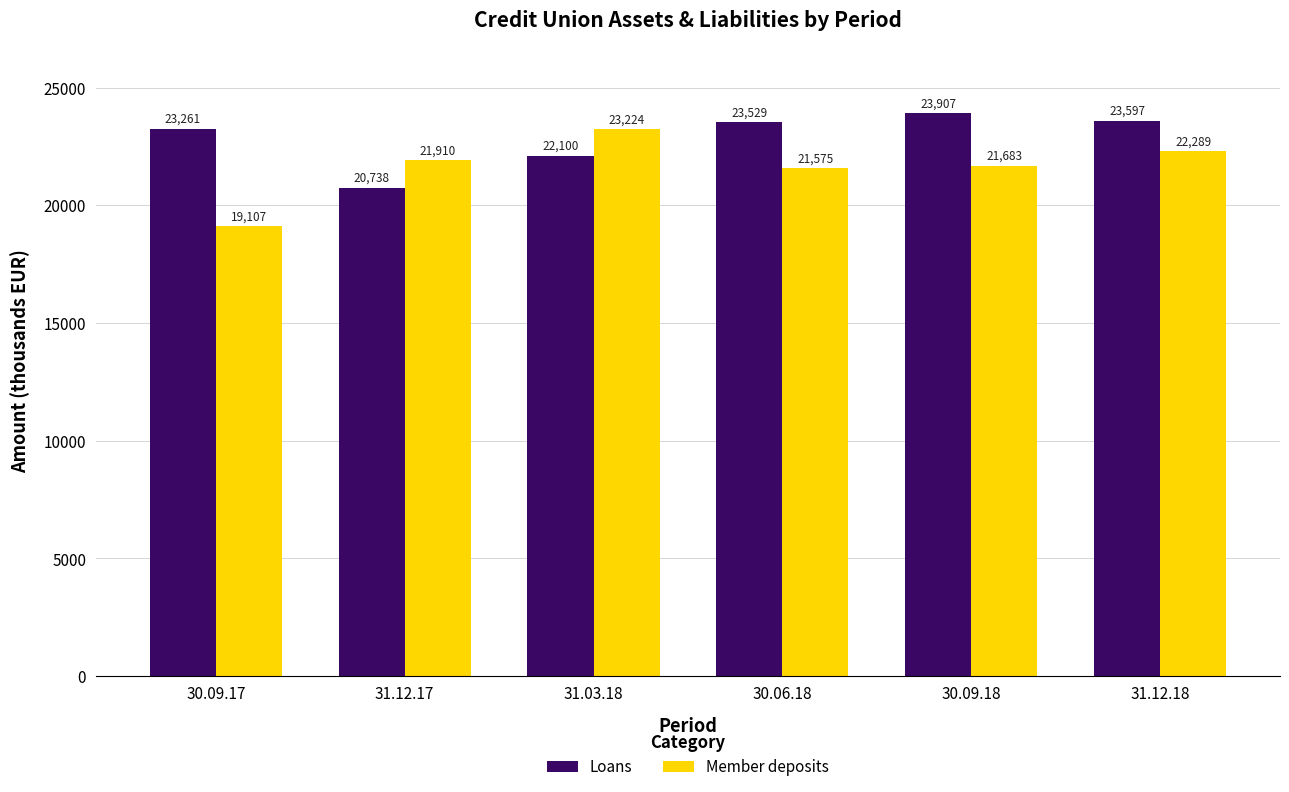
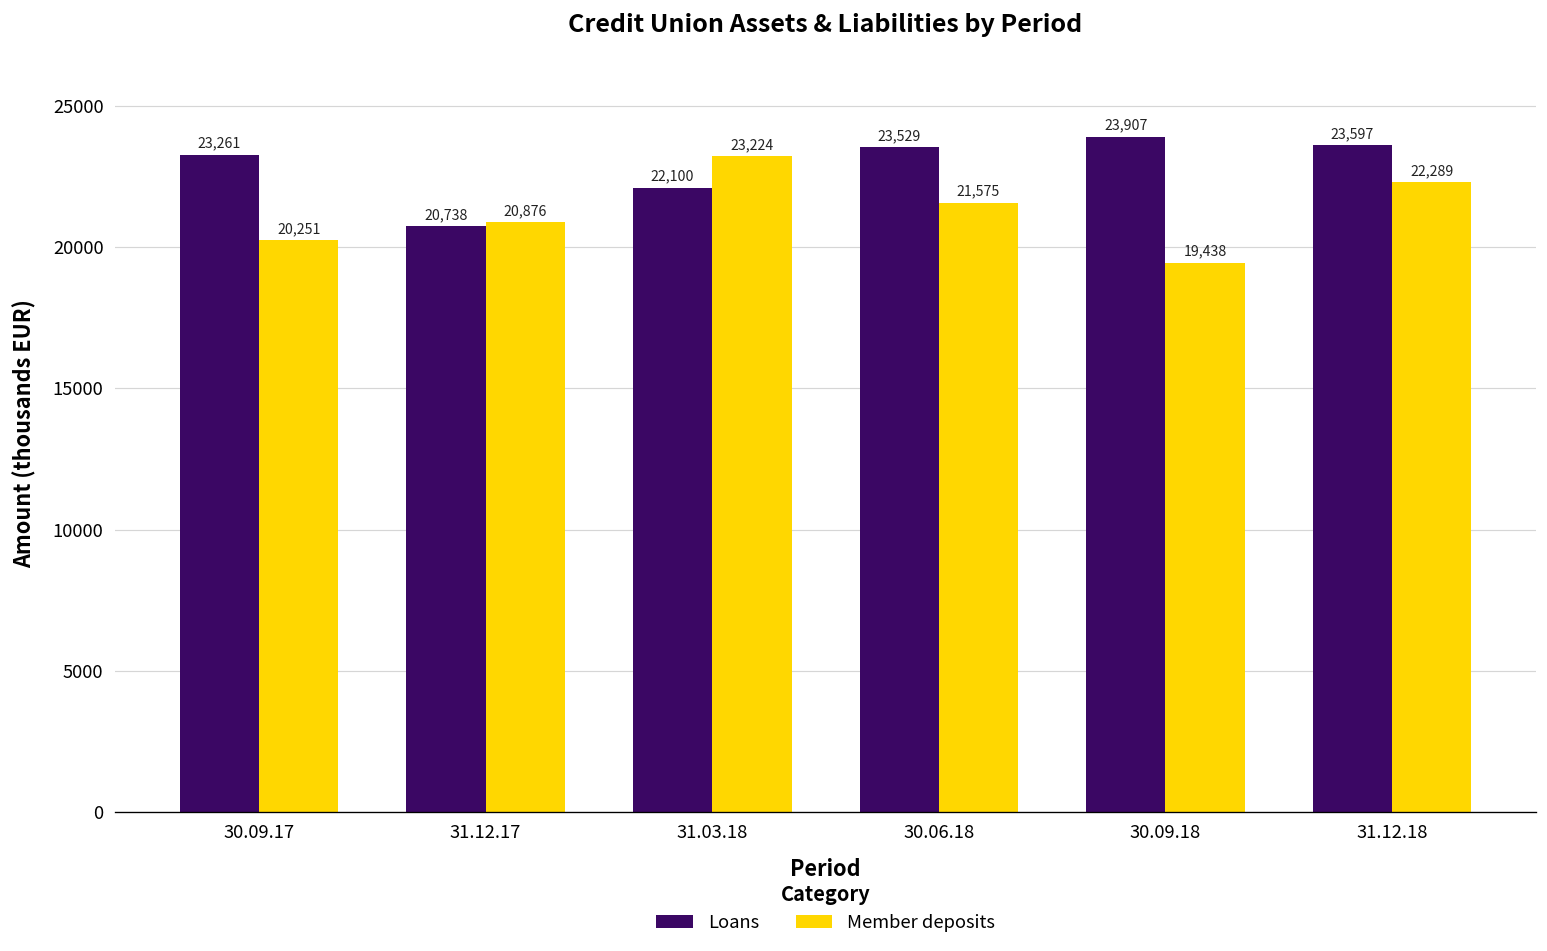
Member deposits, 30.09.17: 19,107 -> 20,251
Member deposits, 31.12.17: 21,910 -> 20,876
Member deposits, 30.09.18: 21,683 -> 19,438
